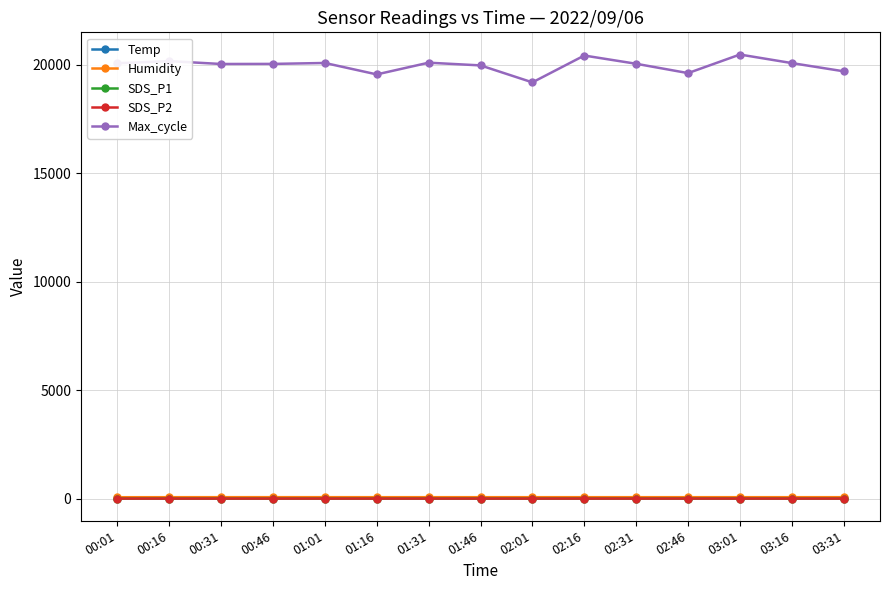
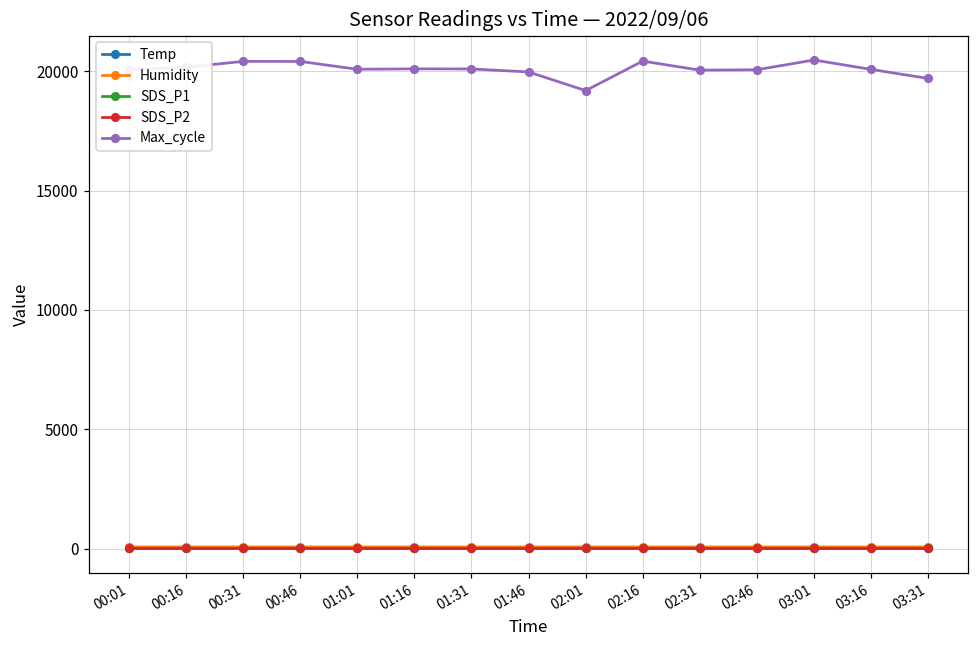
Max_cycle, 00:31: 20000 -> 20400
Max_cycle, 00:46: 20000 -> 20400
Max_cycle, 01:16: 19600 -> 20100
Max_cycle, 02:46: 19600 -> 20100
